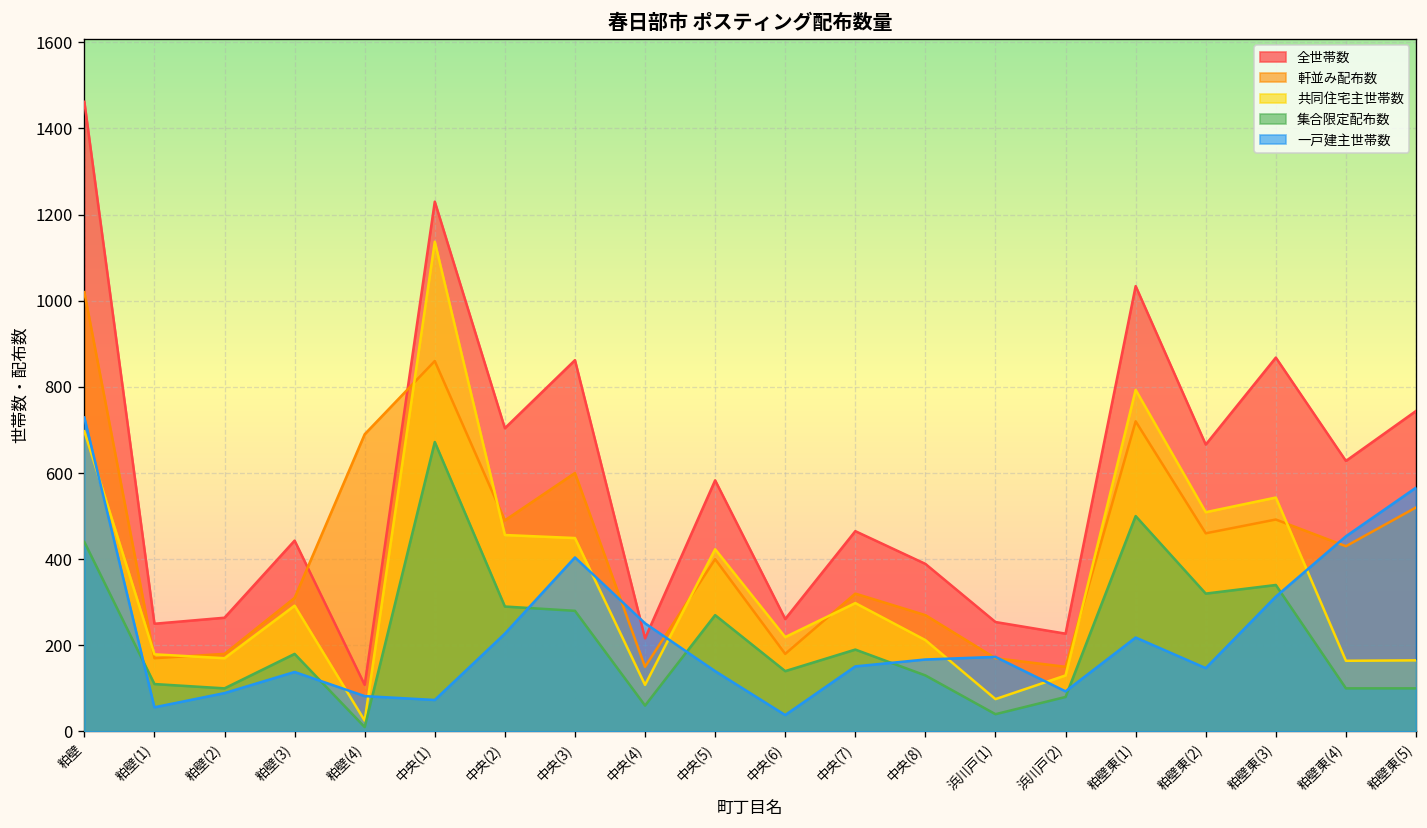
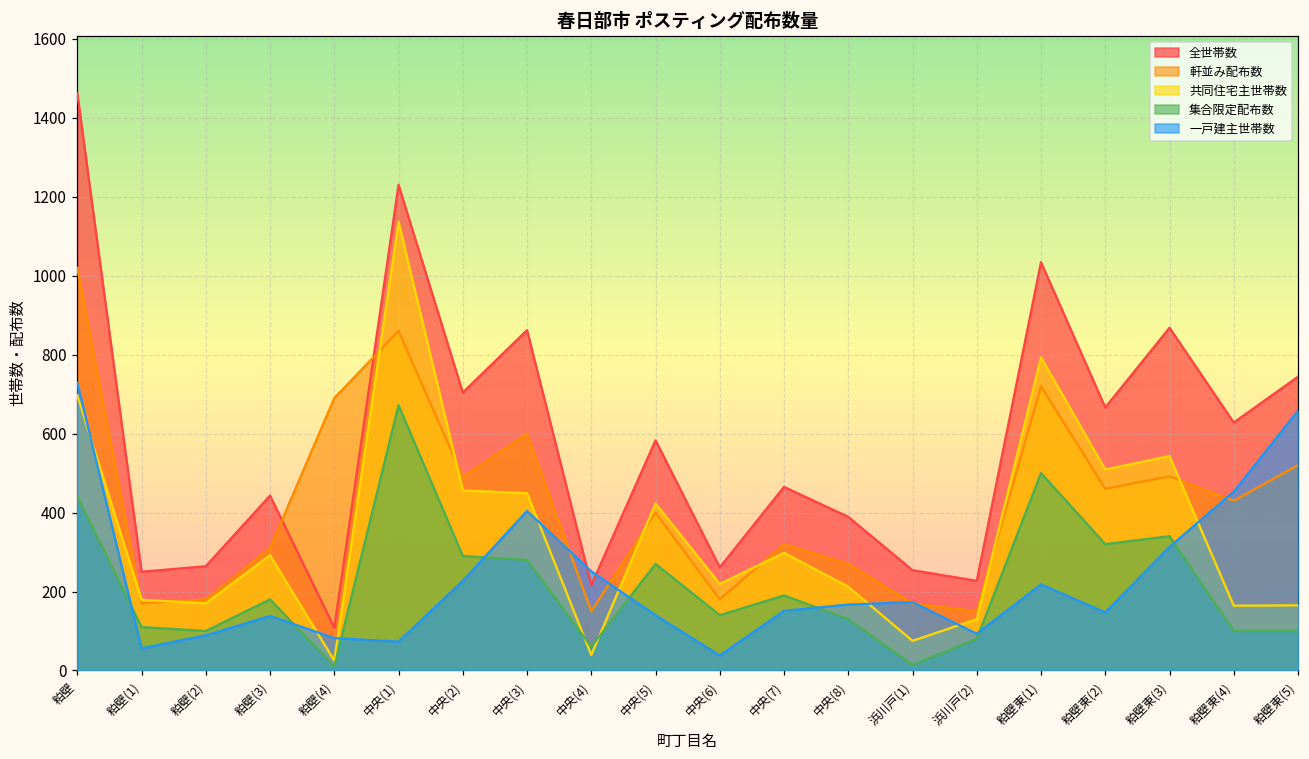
共同住宅主世帯数, 中央(4): 110 -> 40
集合限定配布数, 浜川戸(1): 40 -> 10
一戸建主世帯数, 粕壁東(5): 570 -> 660
